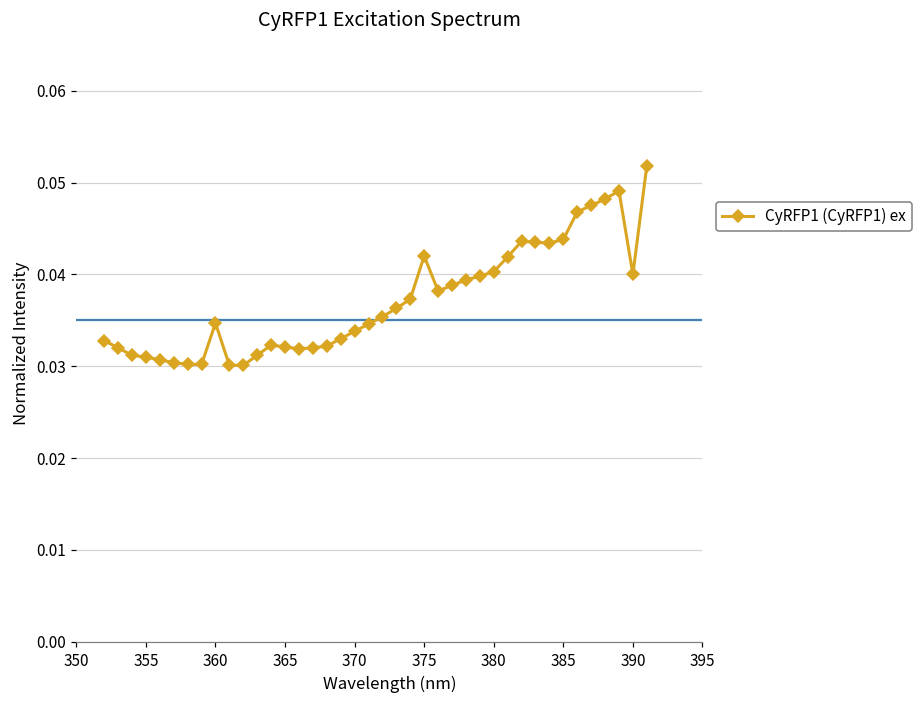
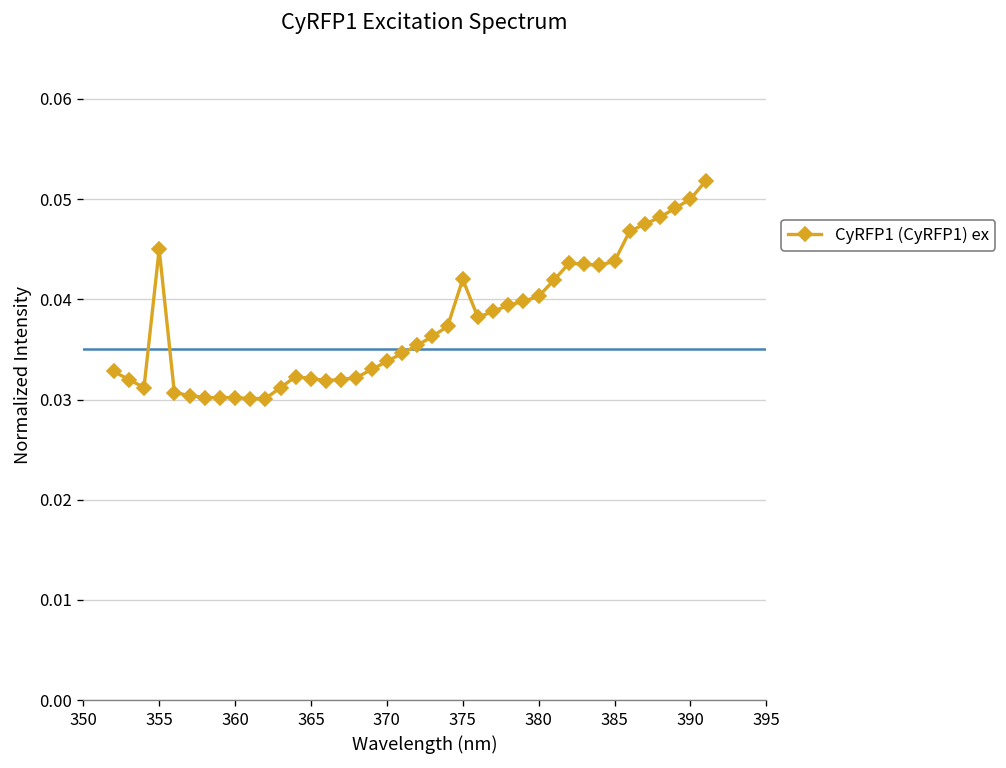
355: 0.031 -> 0.045
360: 0.035 -> 0.030
390: 0.04 -> 0.05
